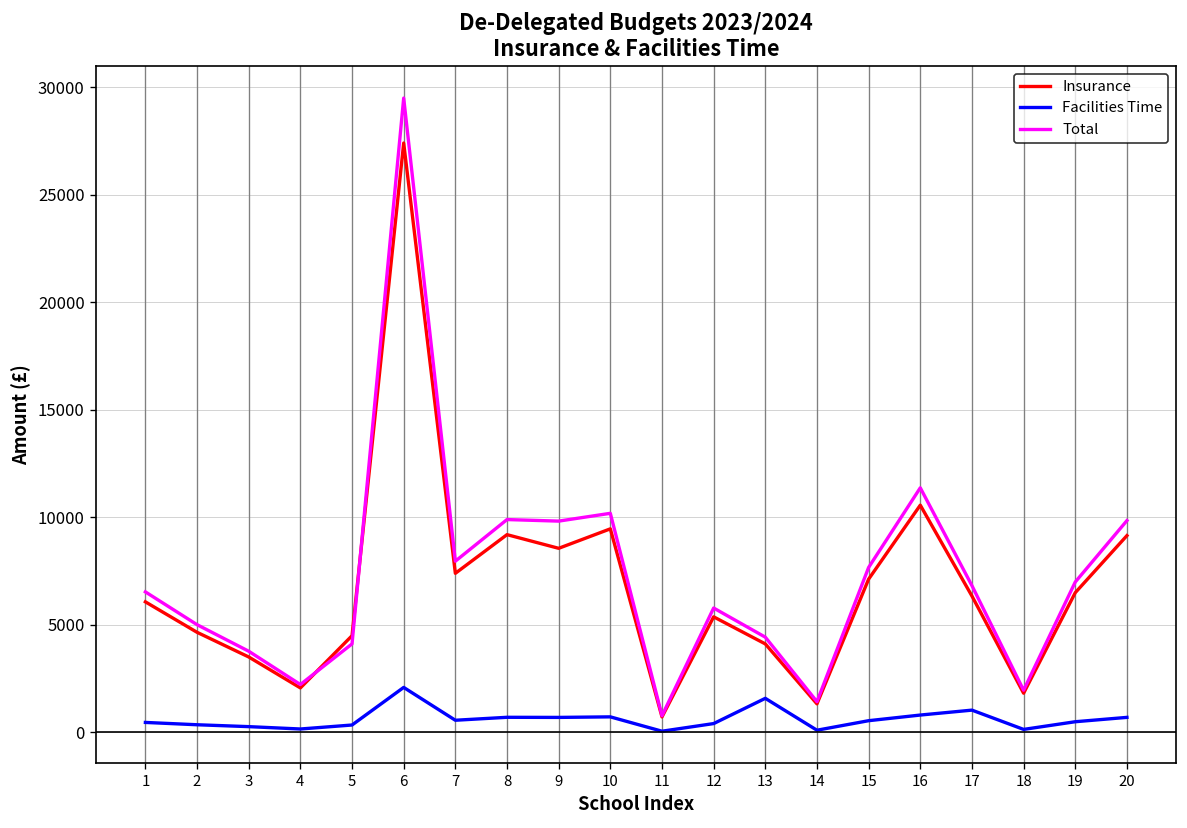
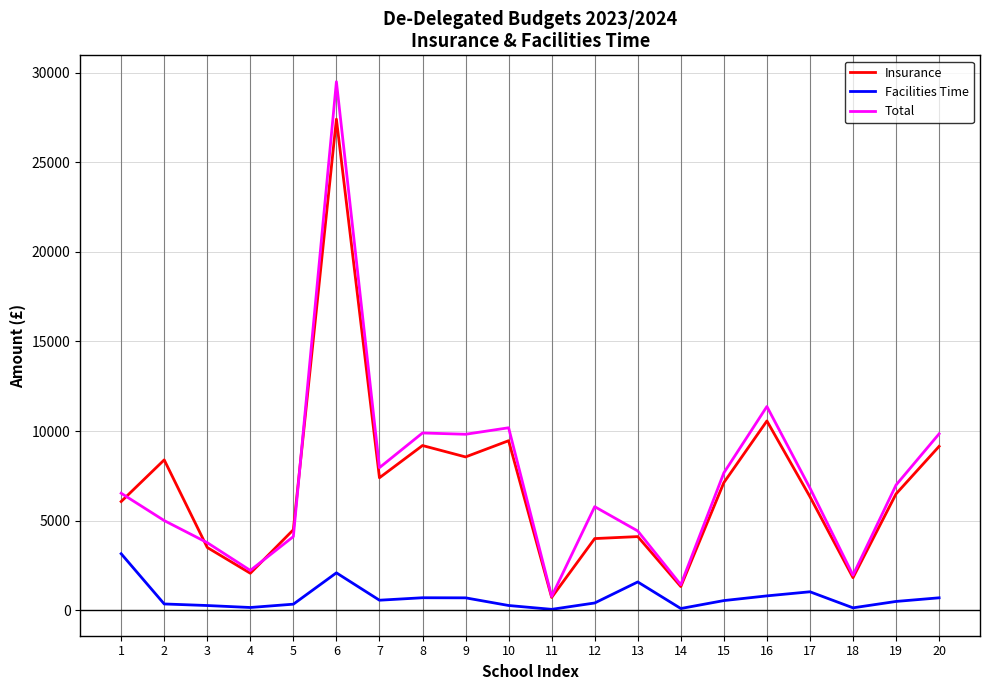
Facilities Time, 1: 500 -> 3200
Insurance, 2: 4700 -> 8400
Facilities Time, 10: 700 -> 300
Insurance, 12: 5400 -> 4000
